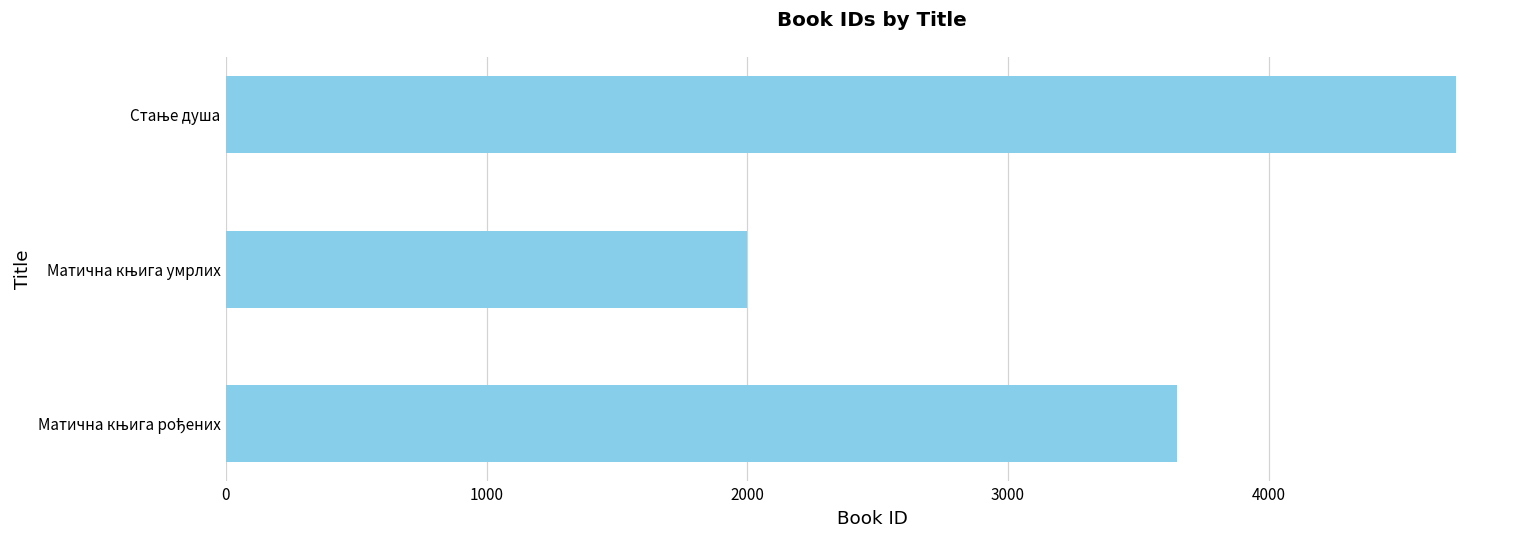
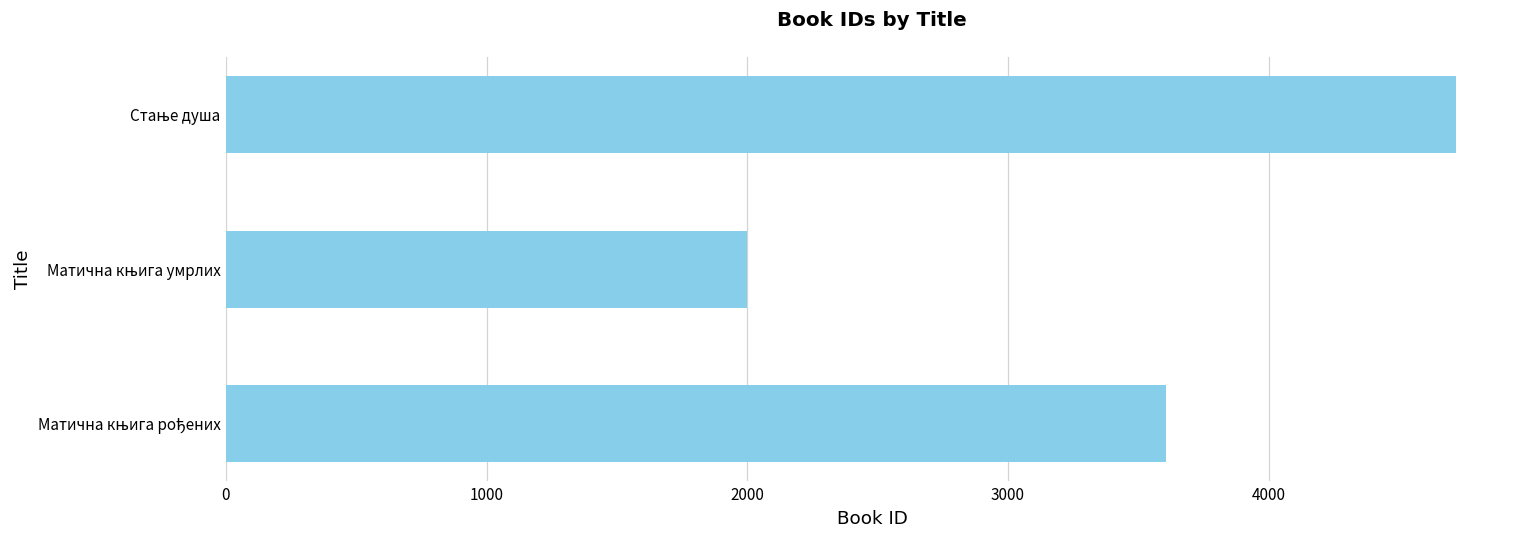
Матична књига рођених: 3650 -> 3610
